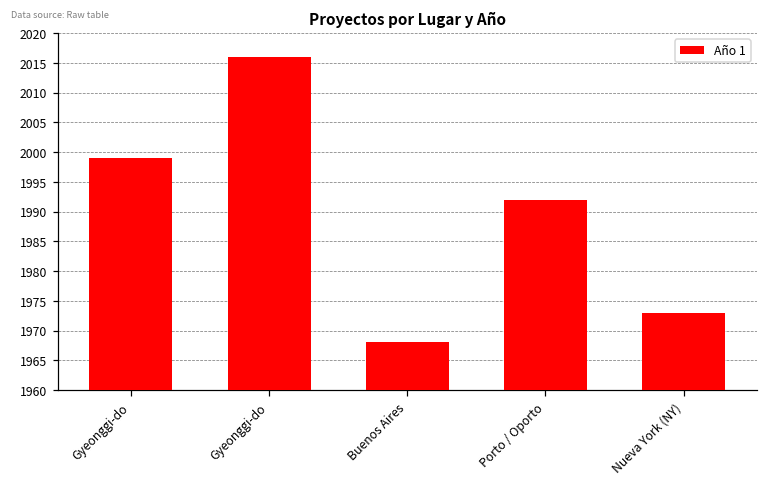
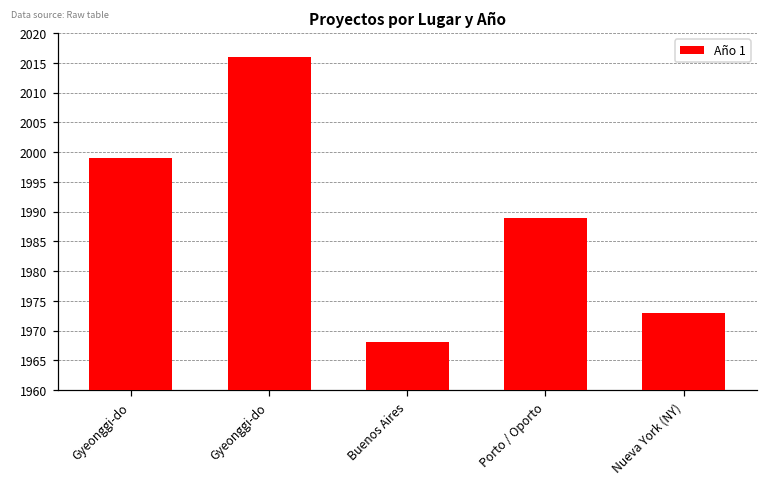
Porto / Oporto: 1992 -> 1989
